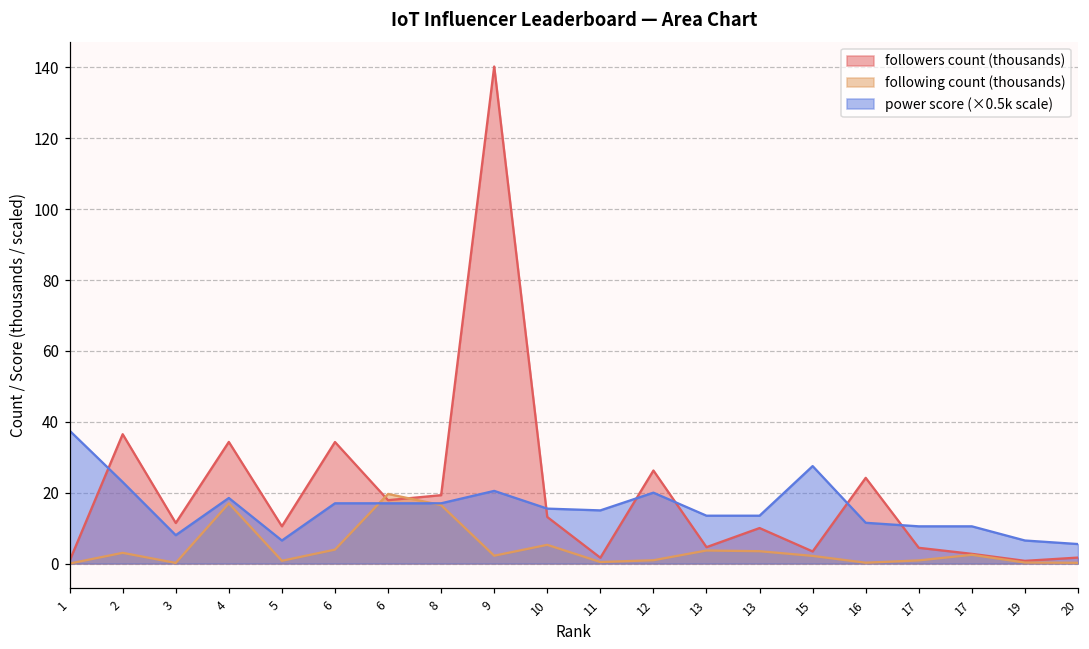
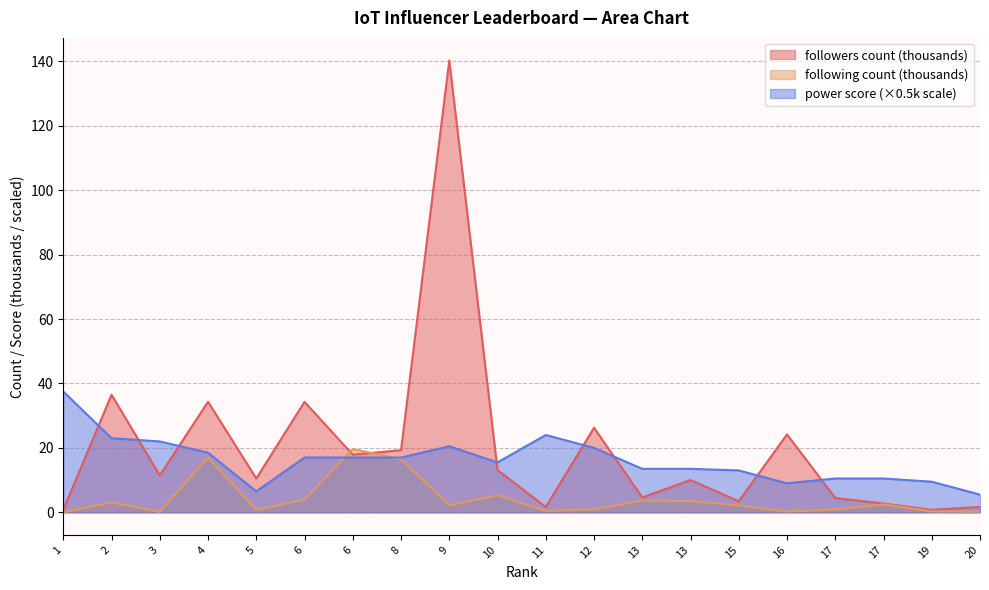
power score (×0.5k scale), 3: 8 -> 22
power score (×0.5k scale), 11: 15 -> 24
power score (×0.5k scale), 15: 28 -> 13
power score (×0.5k scale), 16: 12 -> 9
power score (×0.5k scale), 19: 7 -> 10
